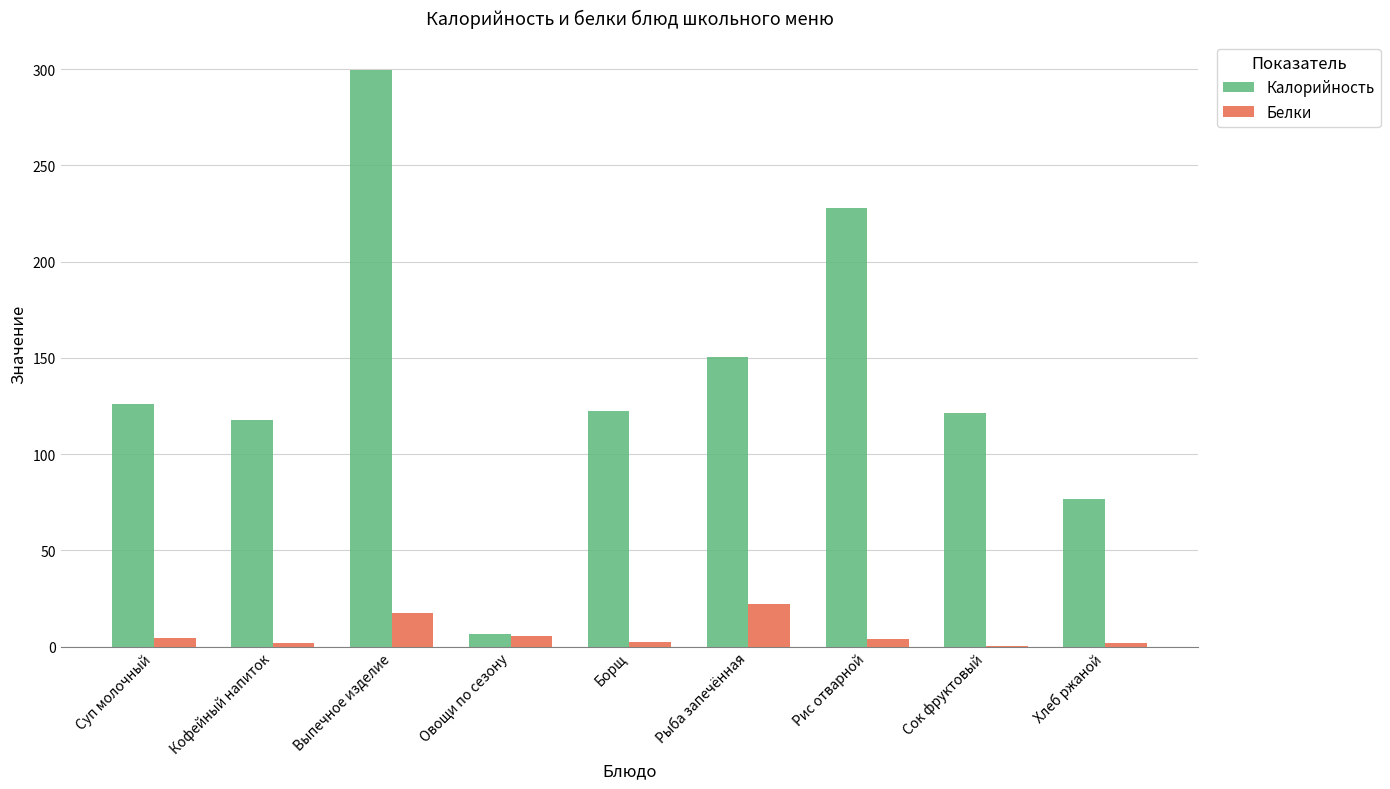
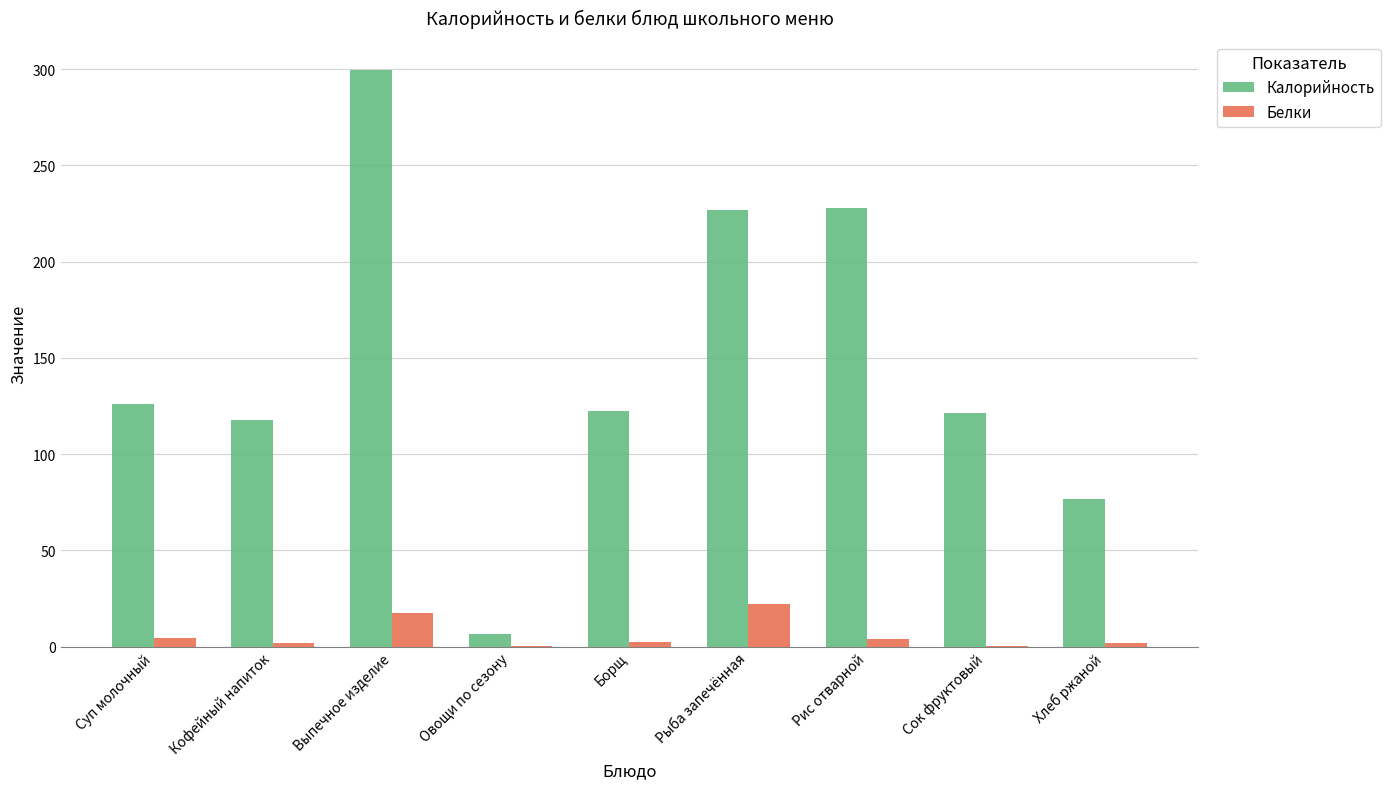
Белки, Овощи по сезону: 6 -> 0
Калорийность, Рыба запечённая: 150 -> 227
